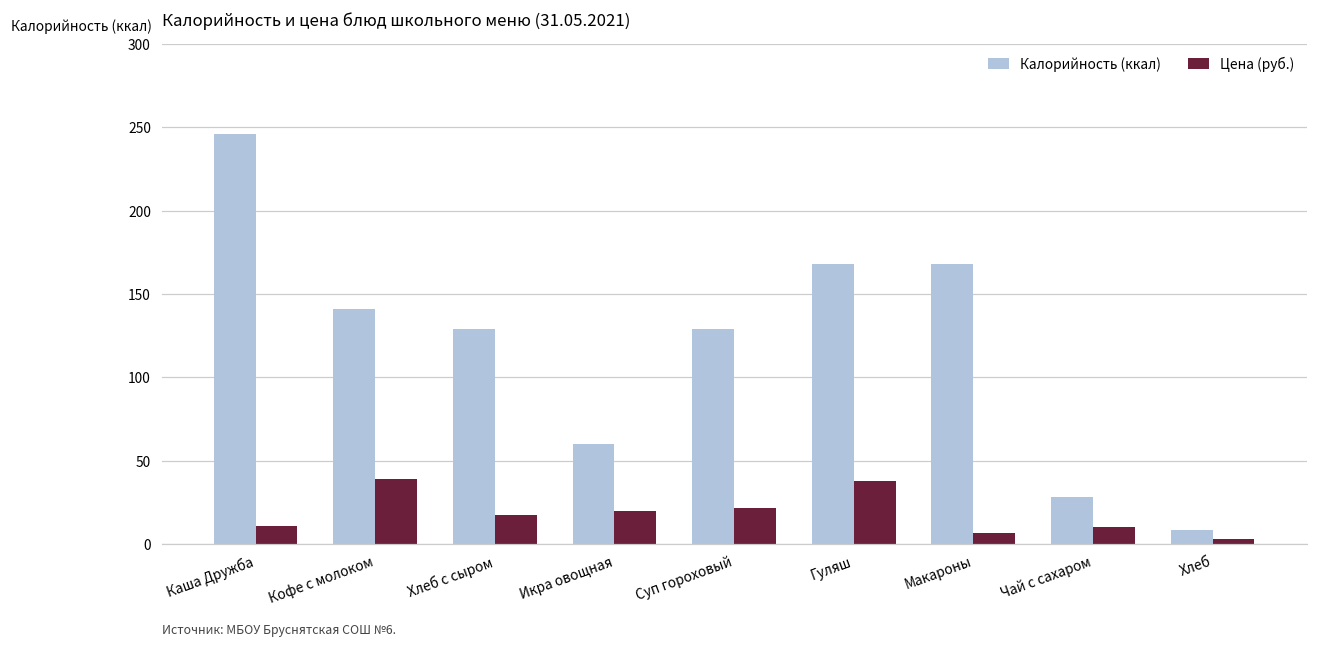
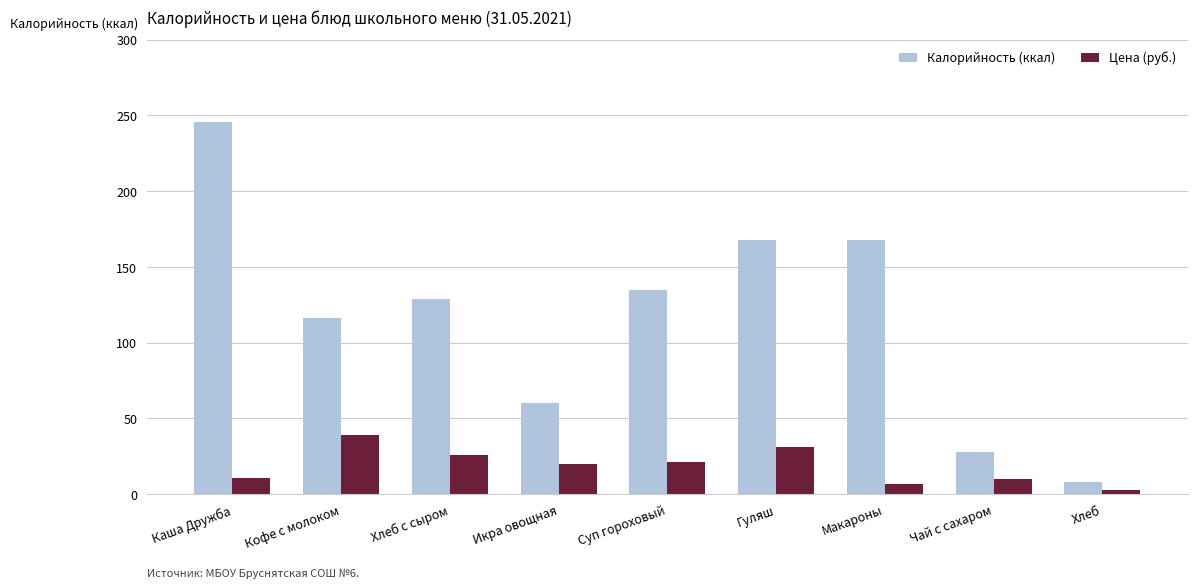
Калорийность (ккал), Кофе с молоком: 141 -> 116
Цена (руб.), Хлеб с сыром: 17 -> 26
Калорийность (ккал), Суп гороховый: 129 -> 135
Цена (руб.), Гуляш: 38 -> 31
